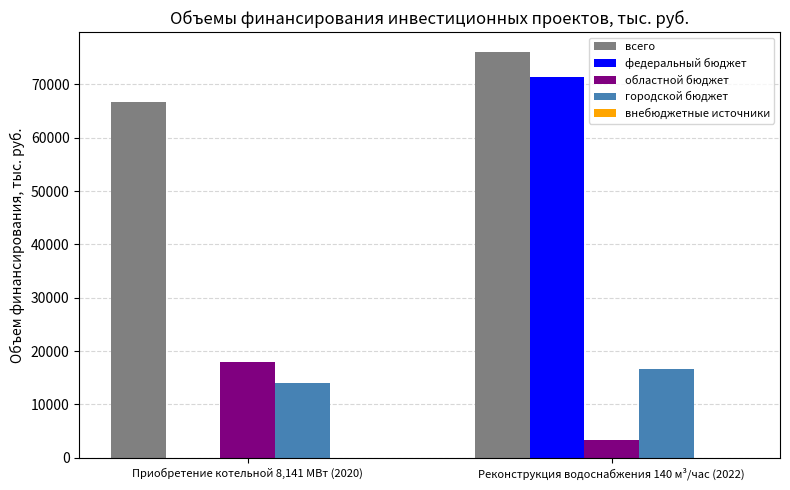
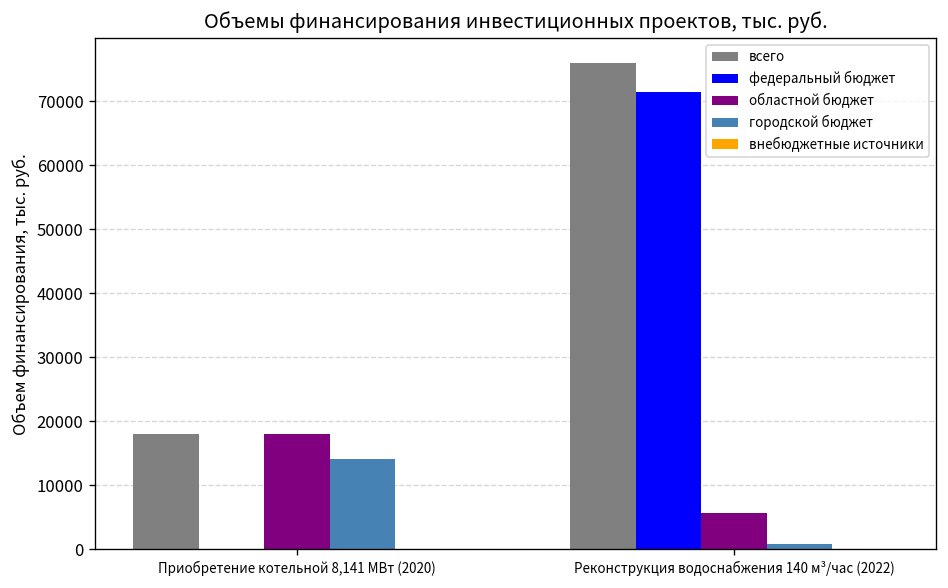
всего, Приобретение котельной 8,141 МВт (2020): 67000 -> 18000
областной бюджет, Реконструкция водоснабжения 140 м³/час (2022): 3000 -> 6000
городской бюджет, Реконструкция водоснабжения 140 м³/час (2022): 17000 -> 1000
